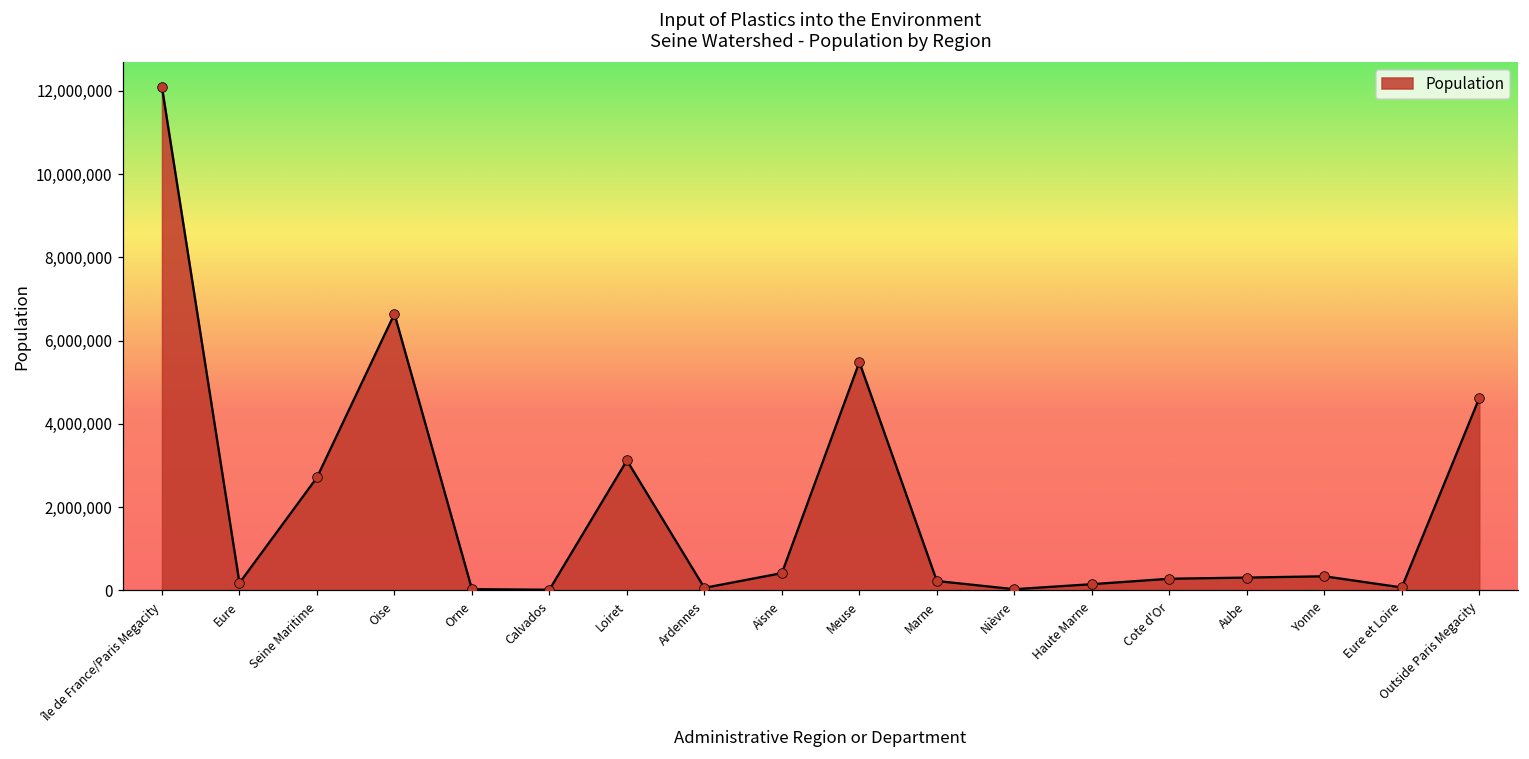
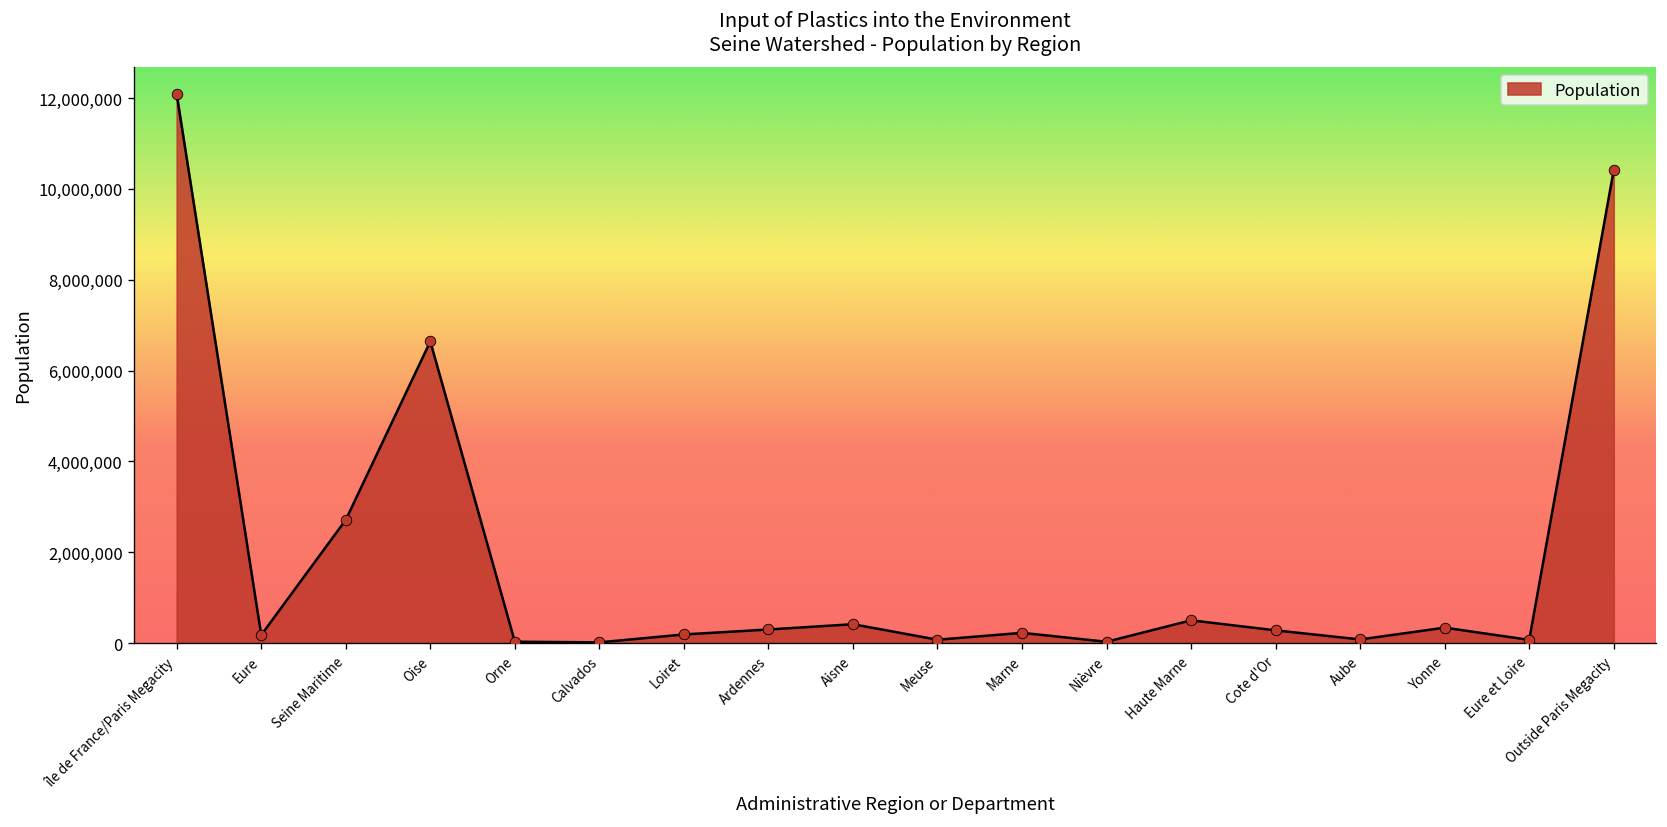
Loiret: 3,100,000 -> 200,000
Ardennes: 100,000 -> 300,000
Meuse: 5,500,000 -> 100,000
Haute Marne: 200,000 -> 500,000
Aube: 300,000 -> 100,000
Outside Paris Megacity: 4,600,000 -> 10,400,000
